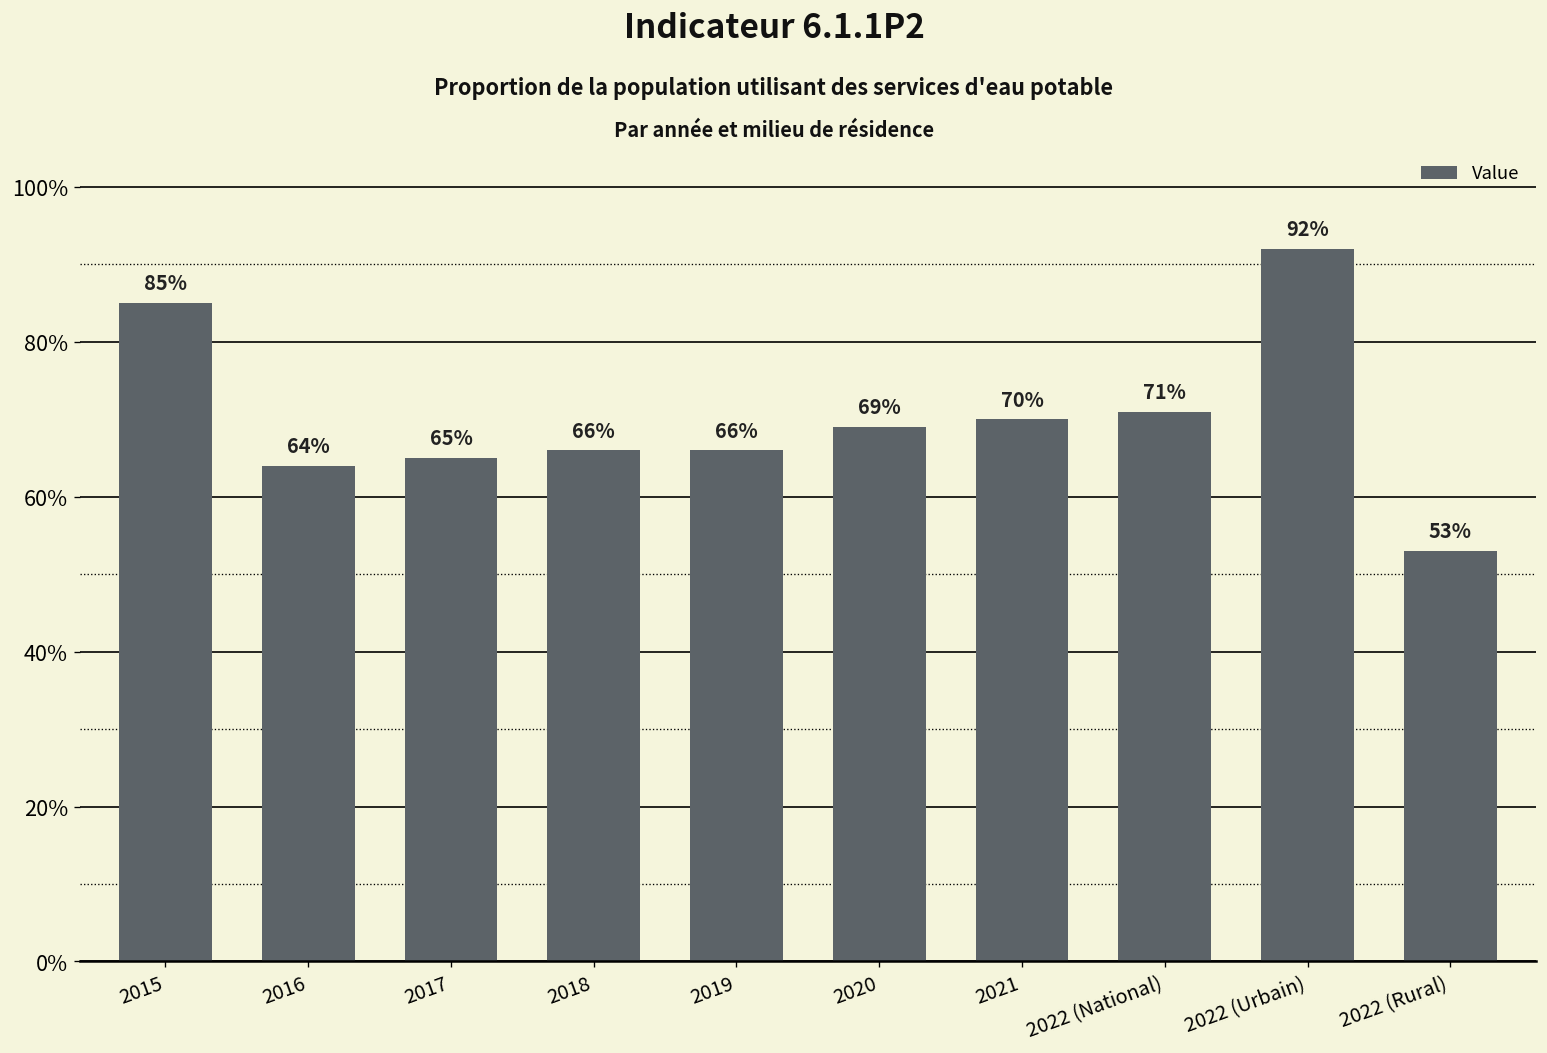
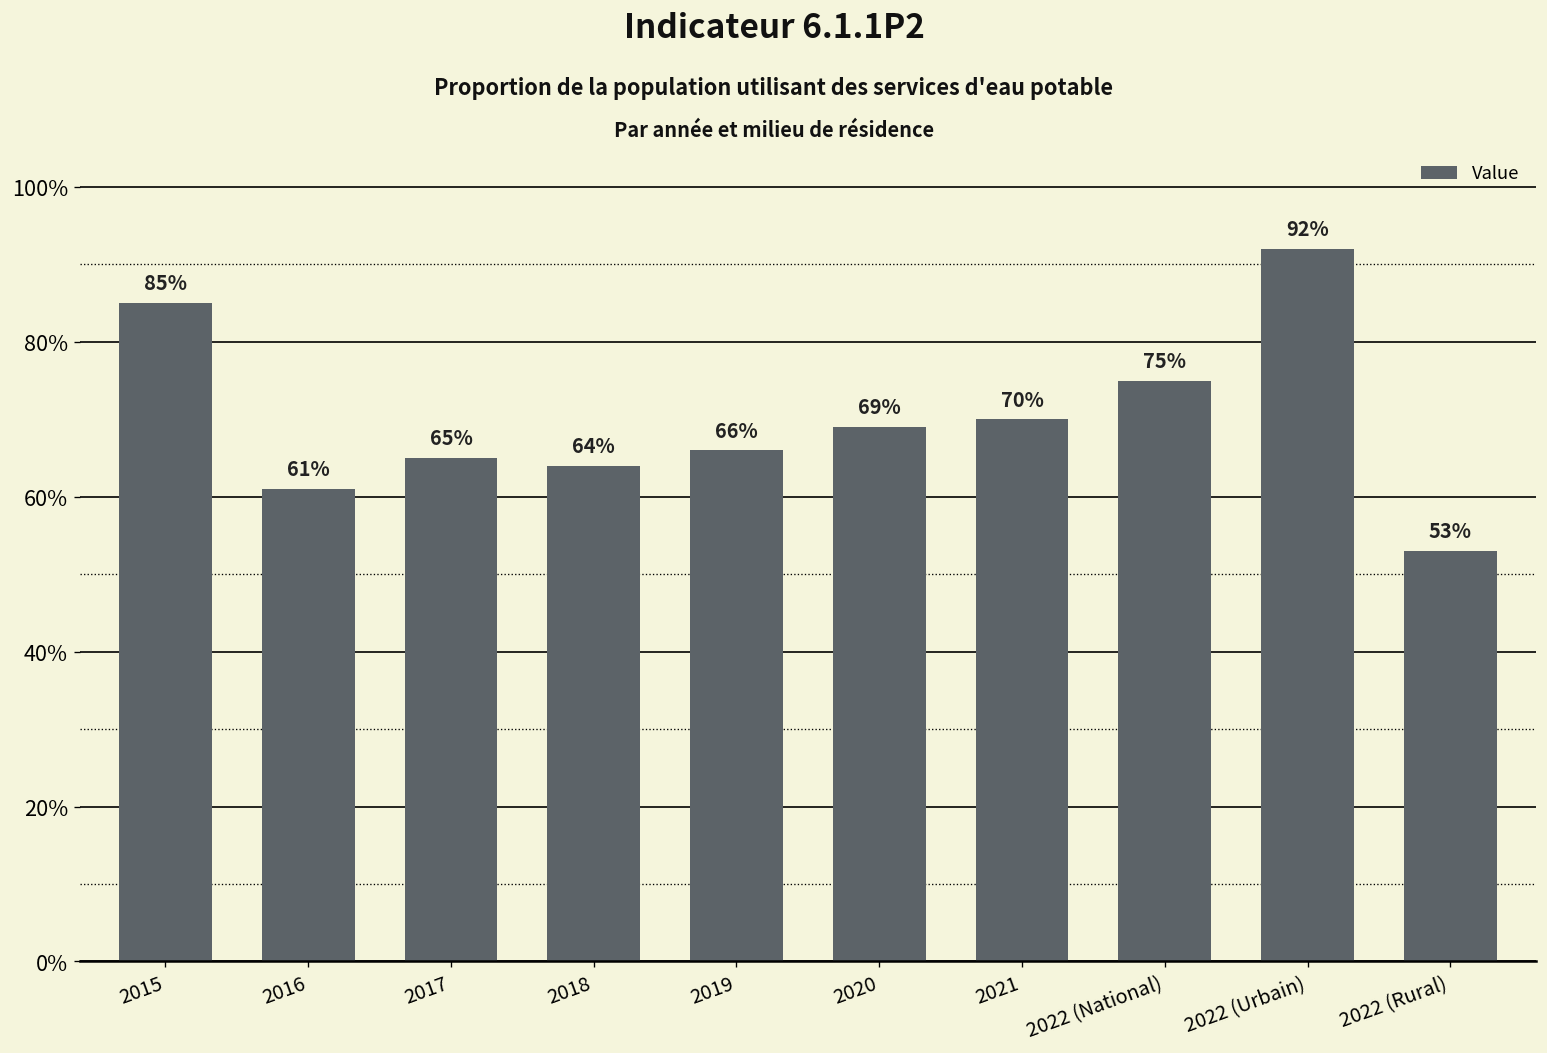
2016: 64% -> 61%
2018: 66% -> 64%
2022 (National): 71% -> 75%
